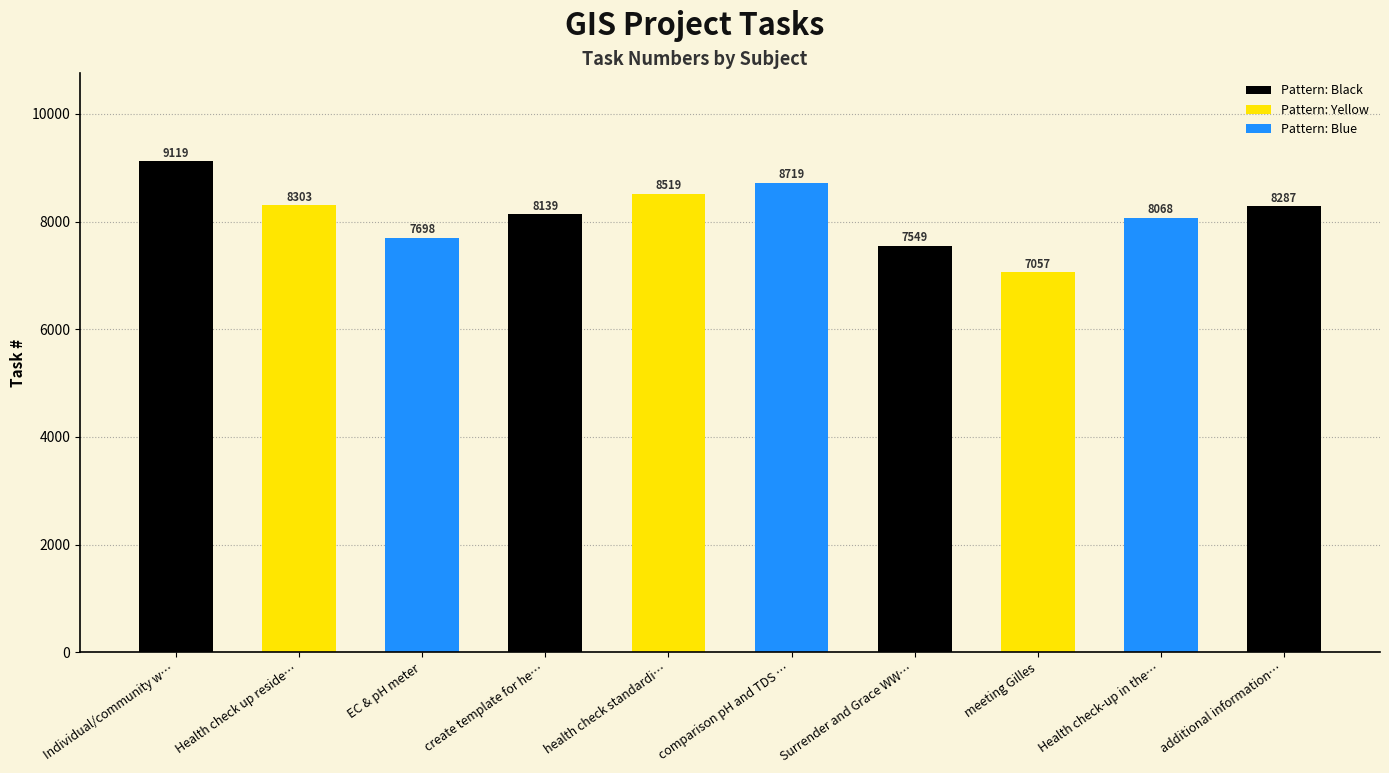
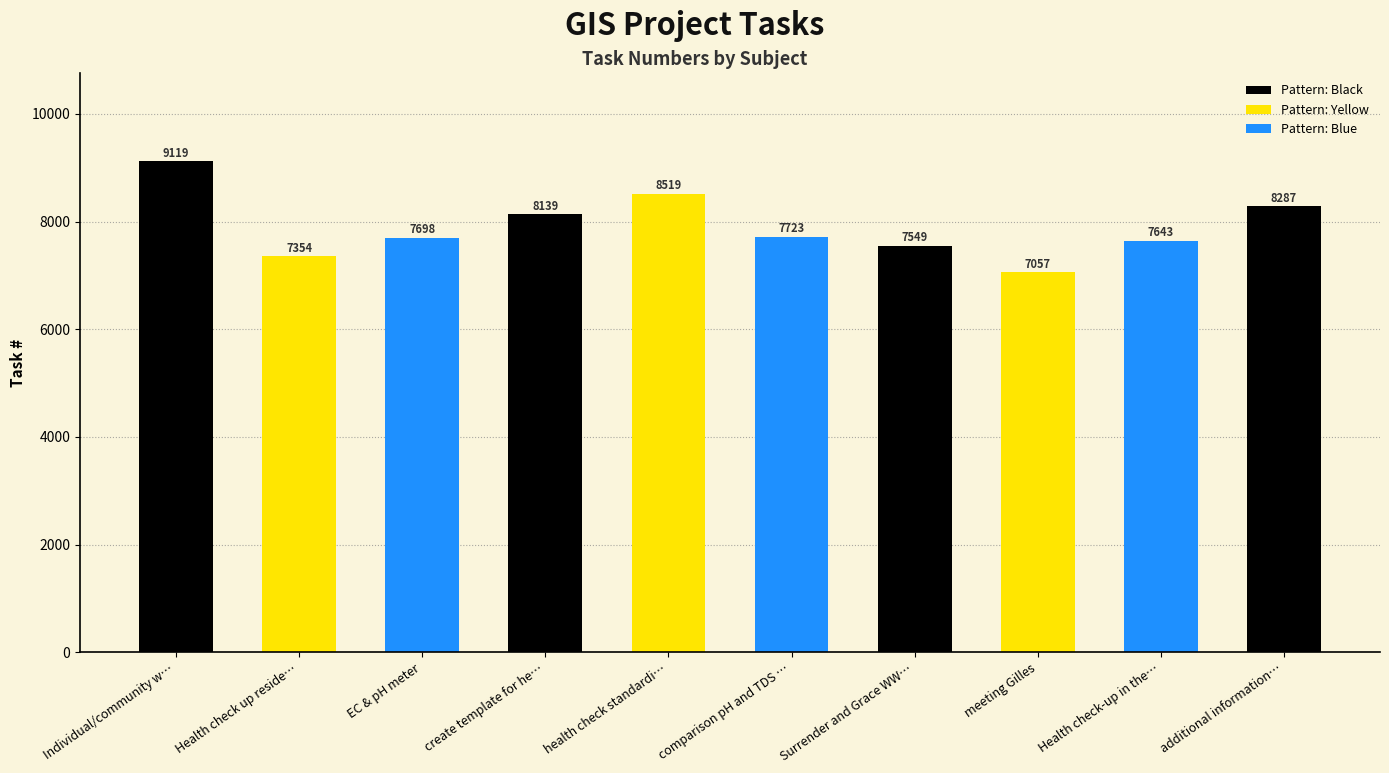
Health check up reside…: 8303 -> 7354
comparison pH and TDS …: 8719 -> 7723
Health check-up in the…: 8068 -> 7643
